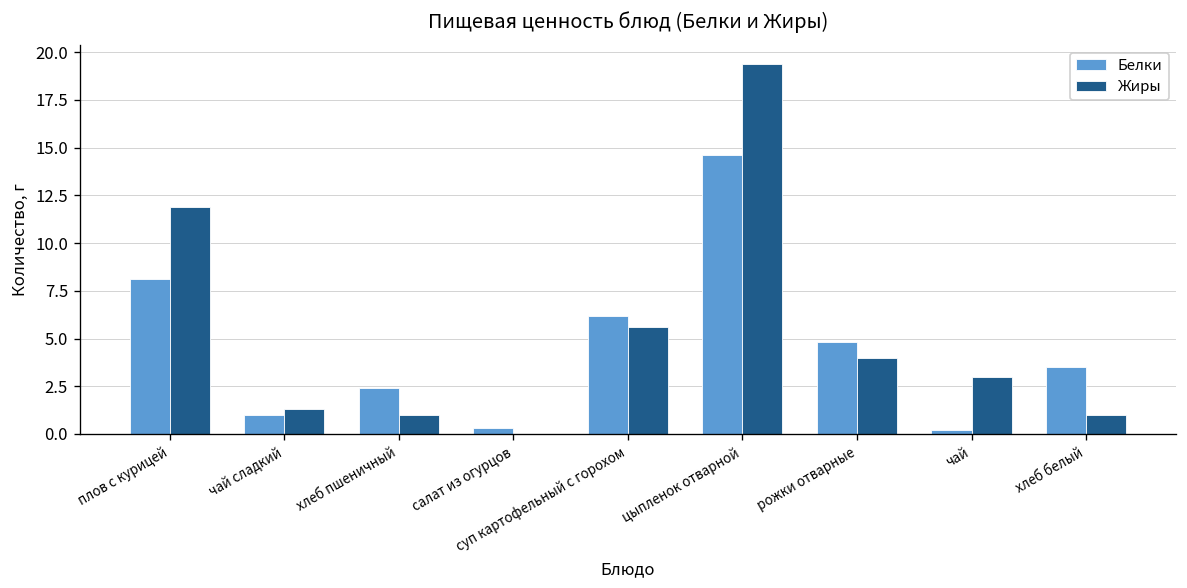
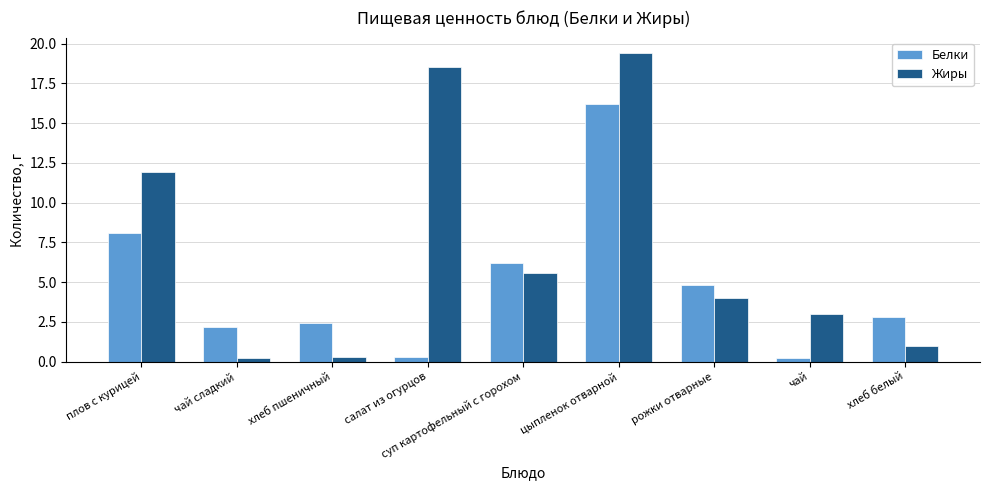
Белки, чай сладкий: 1.0 -> 2.2
Жиры, чай сладкий: 1.3 -> 0.2
Жиры, хлеб пшеничный: 1.0 -> 0.3
Жиры, салат из огурцов: 0.0 -> 18.5
Белки, цыпленок отварной: 14.6 -> 16.2
Белки, хлеб белый: 3.5 -> 2.8
